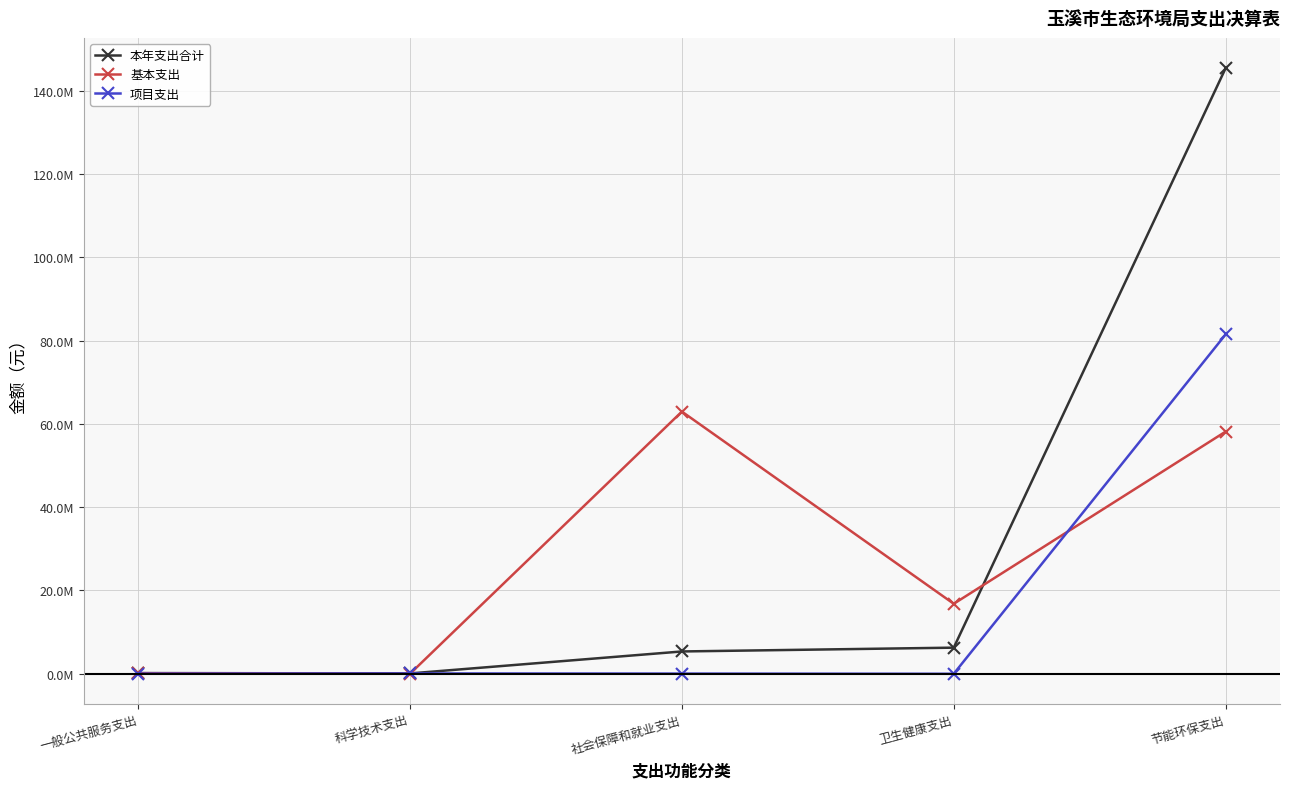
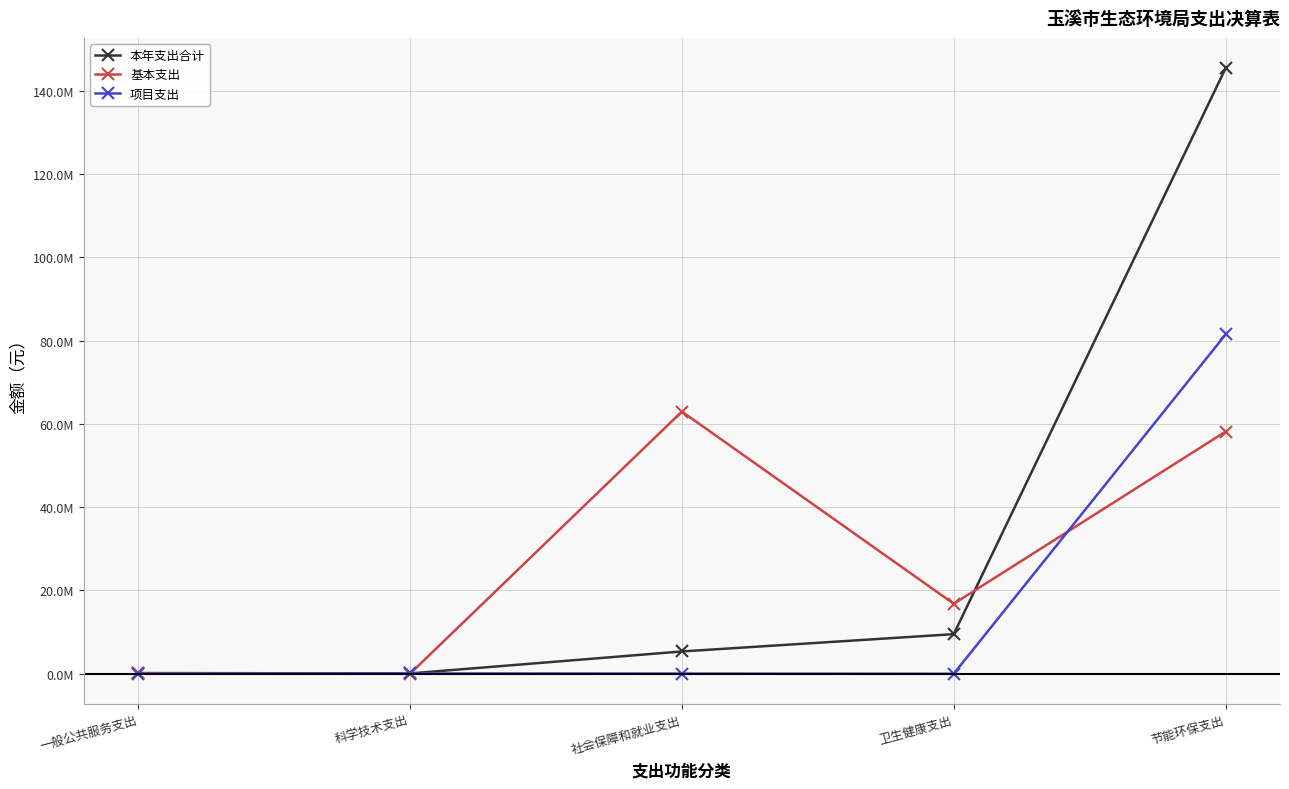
本年支出合计, 卫生健康支出: 6000000 -> 10000000
